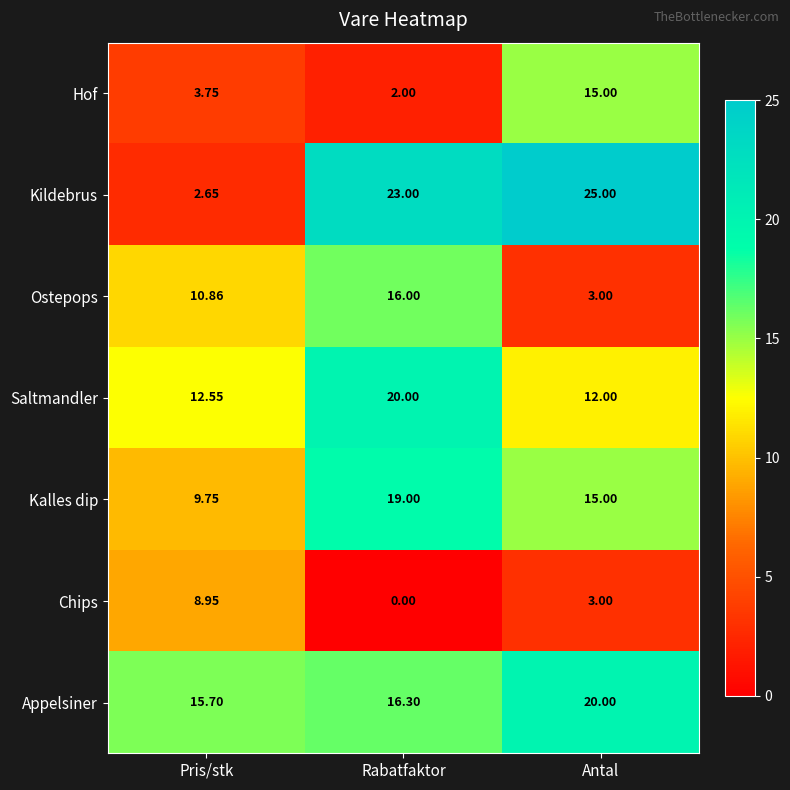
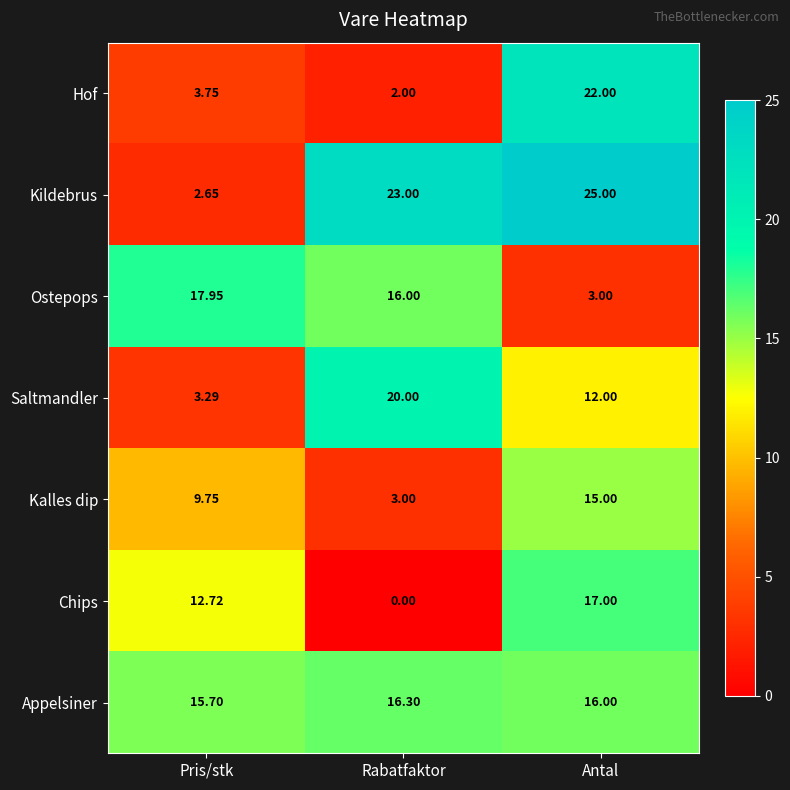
Hof, Antal: 15.00 -> 22.00
Ostepops, Pris/stk: 10.86 -> 17.95
Saltmandler, Pris/stk: 12.55 -> 3.29
Kalles dip, Rabatfaktor: 19.00 -> 3.00
Chips, Pris/stk: 8.95 -> 12.72
Chips, Antal: 3.00 -> 17.00
Appelsiner, Antal: 20.00 -> 16.00
